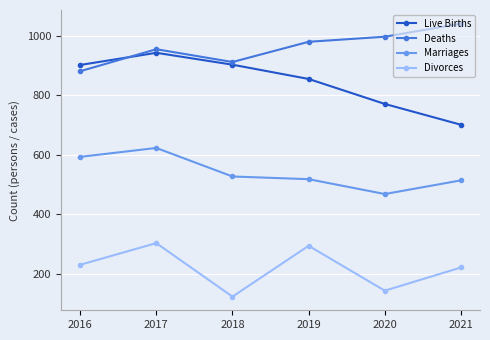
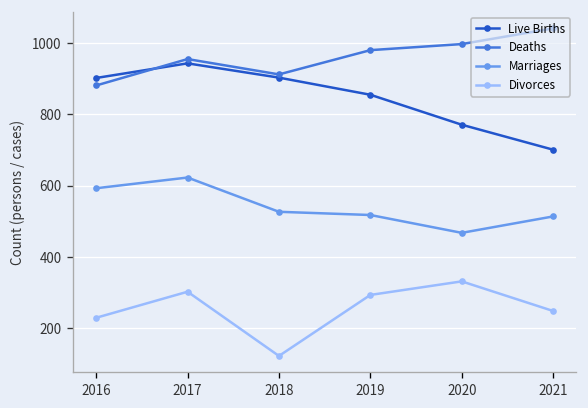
Divorces, 2020: 140 -> 330
Divorces, 2021: 220 -> 250
